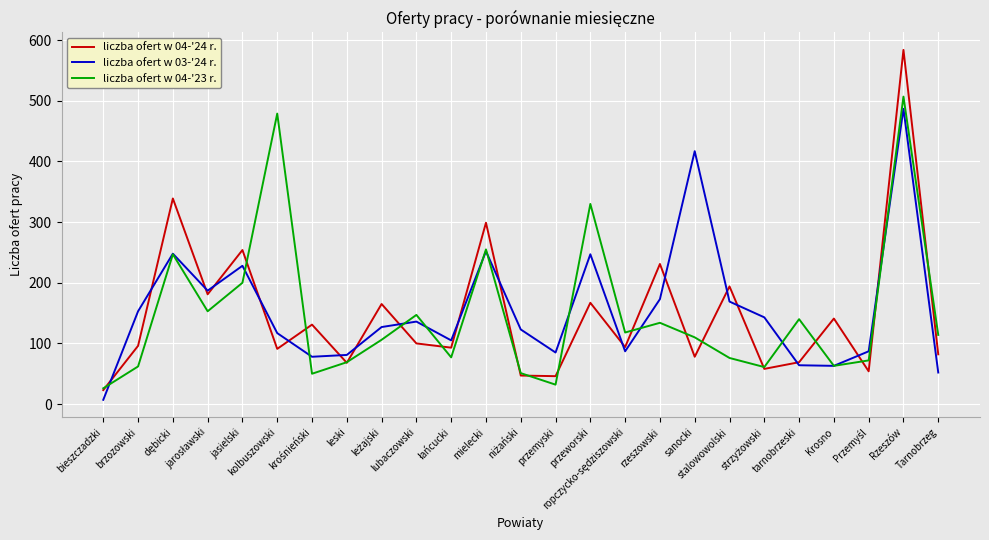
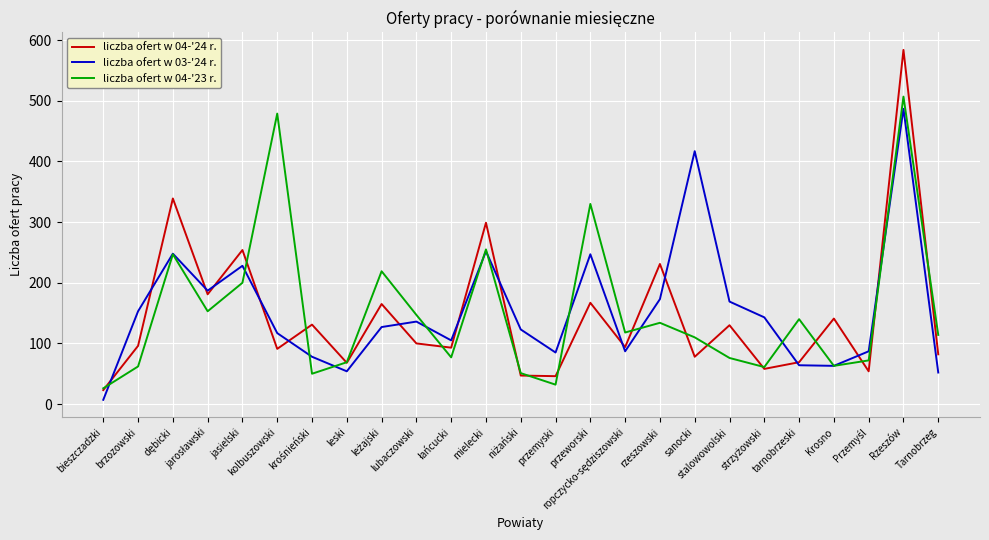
liczba ofert w 03-'24 r., leski: 80 -> 50
liczba ofert w 04-'23 r., leżajski: 110 -> 220
liczba ofert w 04-'24 r., stalowowolski: 190 -> 130
